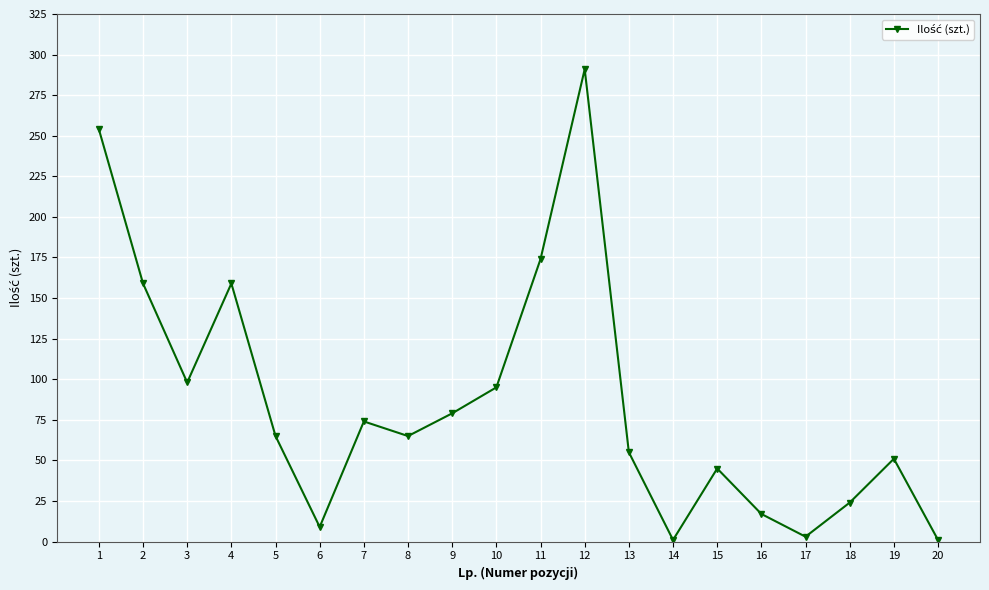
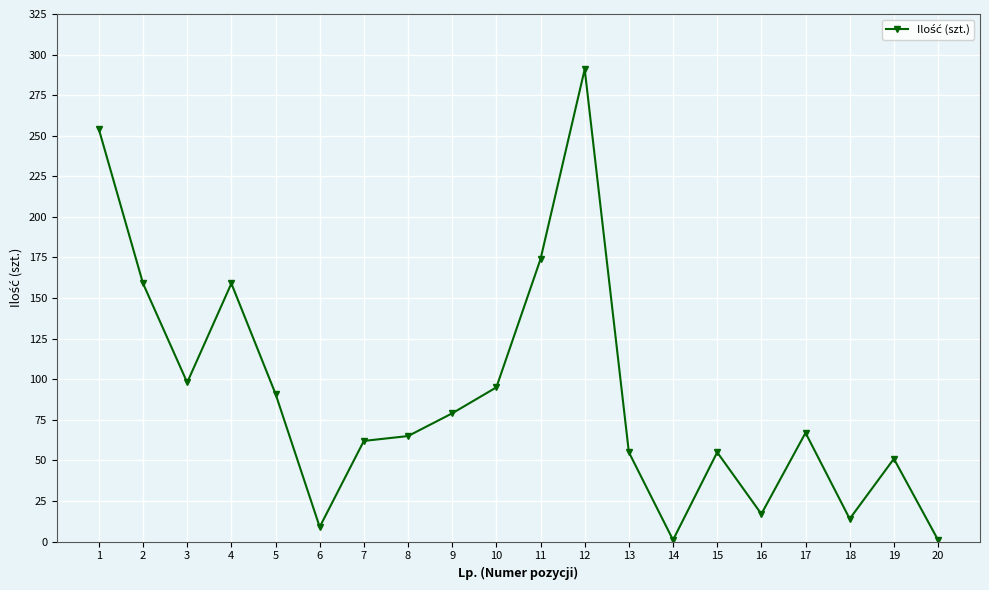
5: 65 -> 91
7: 74 -> 62
15: 45 -> 55
17: 3 -> 67
18: 24 -> 14
